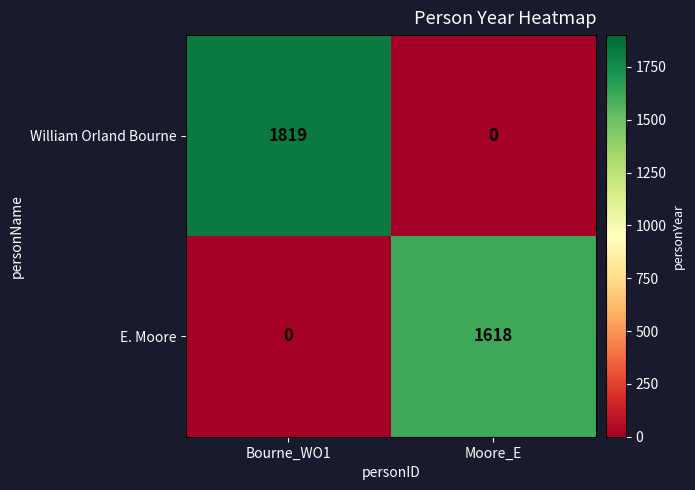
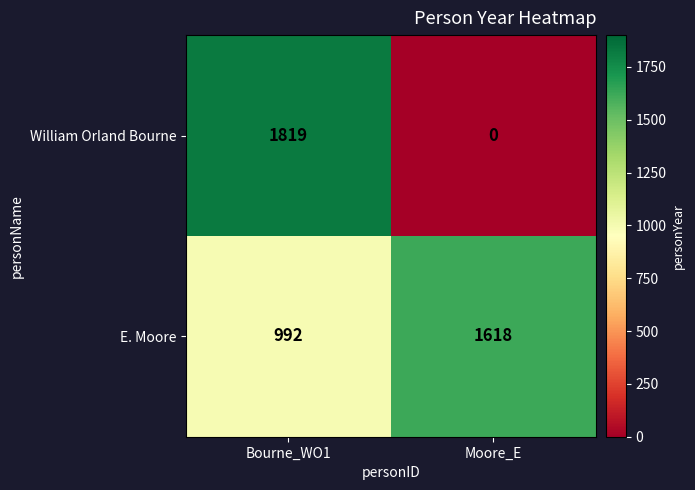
E. Moore, Bourne_WO1: 0 -> 992
